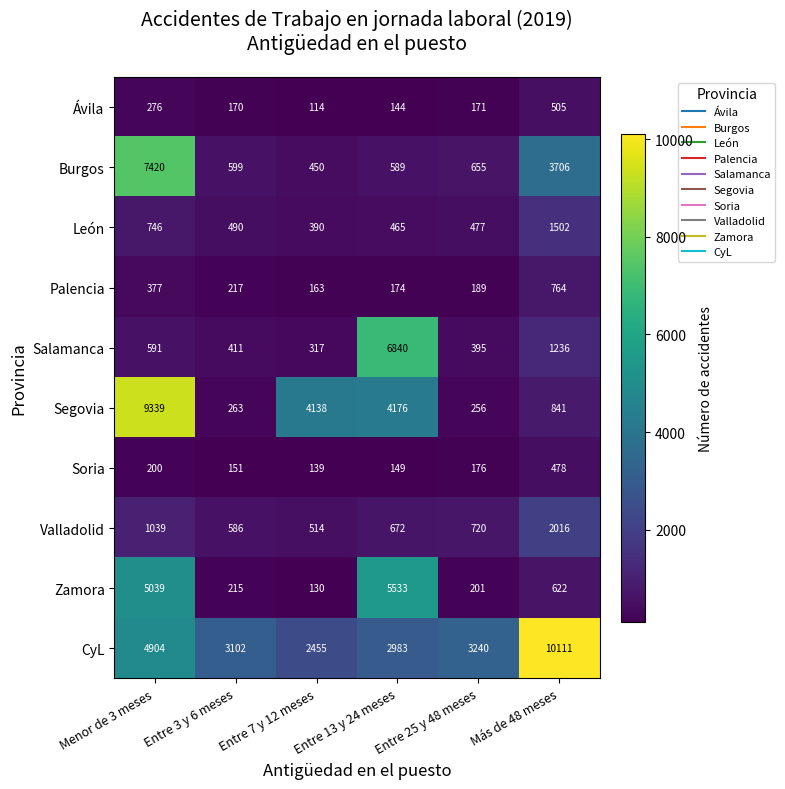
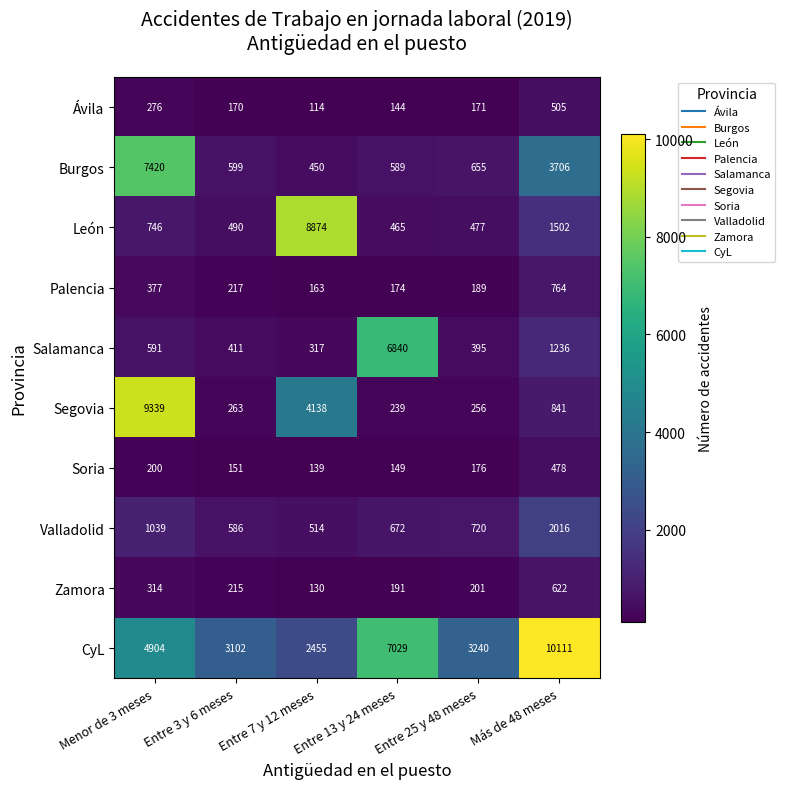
León, Entre 7 y 12 meses: 390 -> 8874
Segovia, Entre 13 y 24 meses: 4176 -> 239
Zamora, Menor de 3 meses: 5039 -> 314
Zamora, Entre 13 y 24 meses: 5533 -> 191
CyL, Entre 13 y 24 meses: 2983 -> 7029
